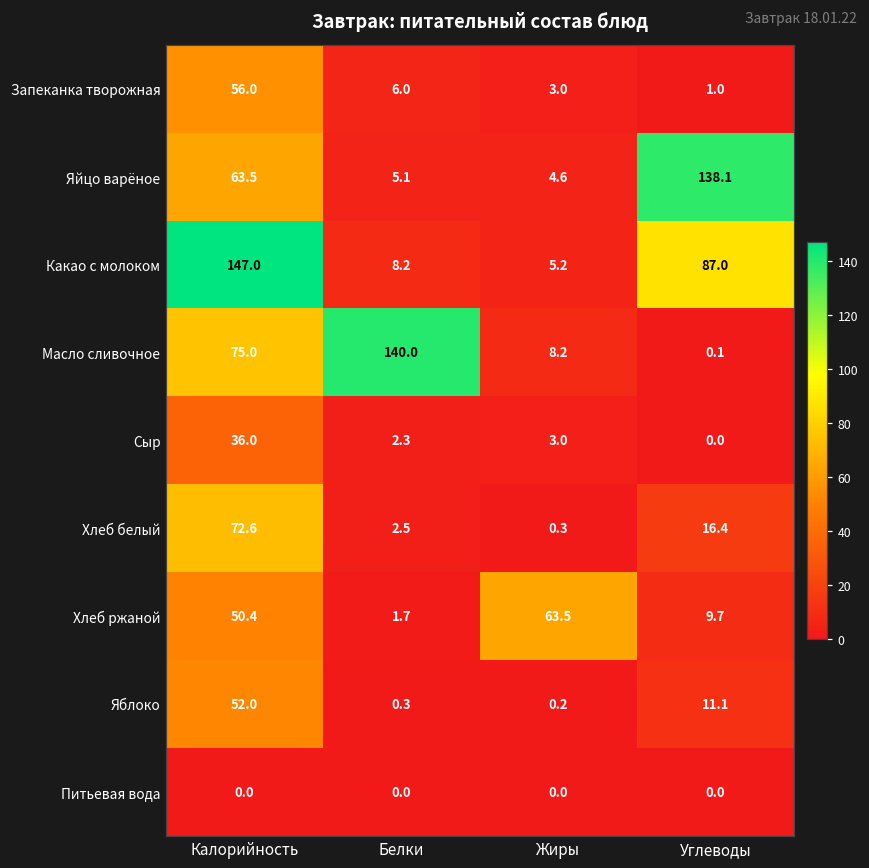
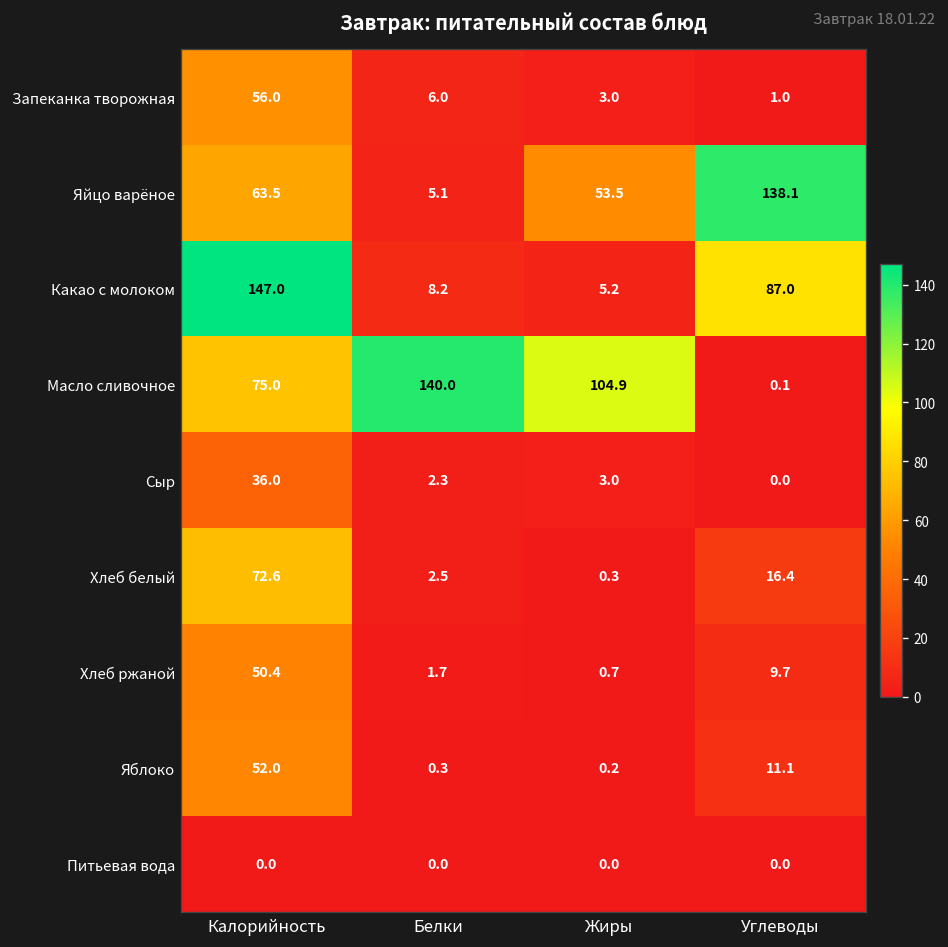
Яйцо варёное, Жиры: 4.6 -> 53.5
Масло сливочное, Жиры: 8.2 -> 104.9
Хлеб ржаной, Жиры: 63.5 -> 0.7
